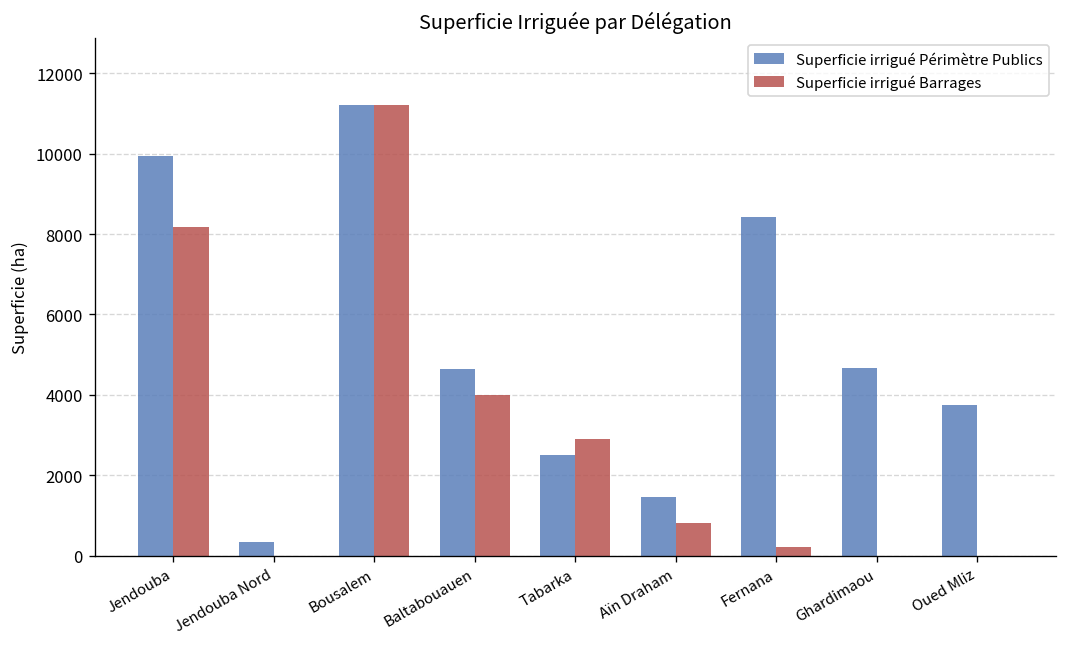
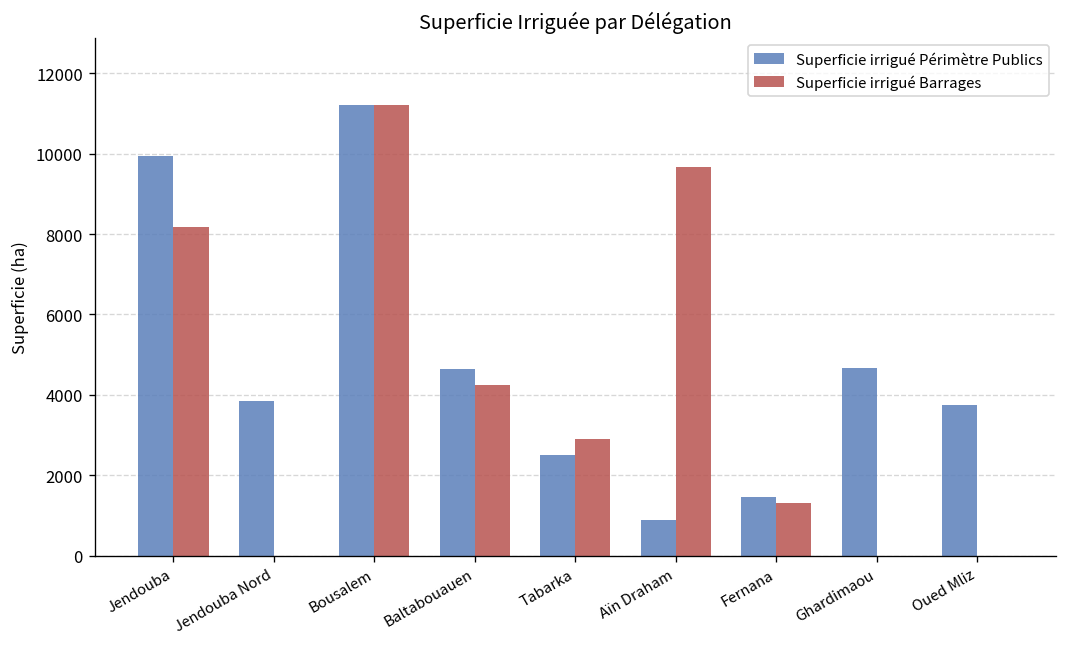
Superficie irrigué Périmètre Publics, Jendouba Nord: 300 -> 3800
Superficie irrigué Barrages, Baltabouauen: 4000 -> 4200
Superficie irrigué Périmètre Publics, Aïn Draham: 1500 -> 900
Superficie irrigué Barrages, Aïn Draham: 800 -> 9700
Superficie irrigué Périmètre Publics, Fernana: 8400 -> 1400
Superficie irrigué Barrages, Fernana: 200 -> 1300
